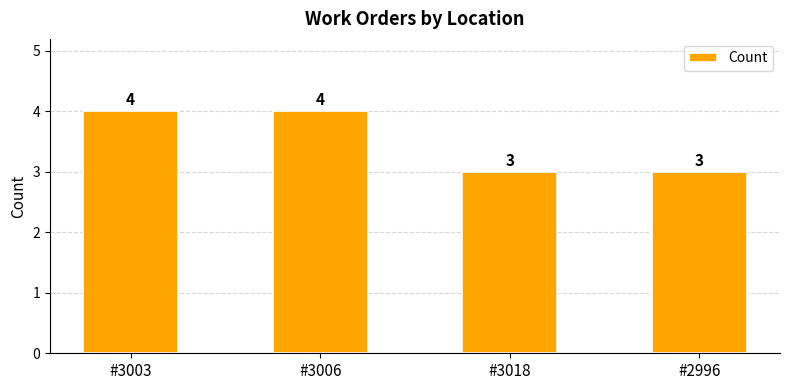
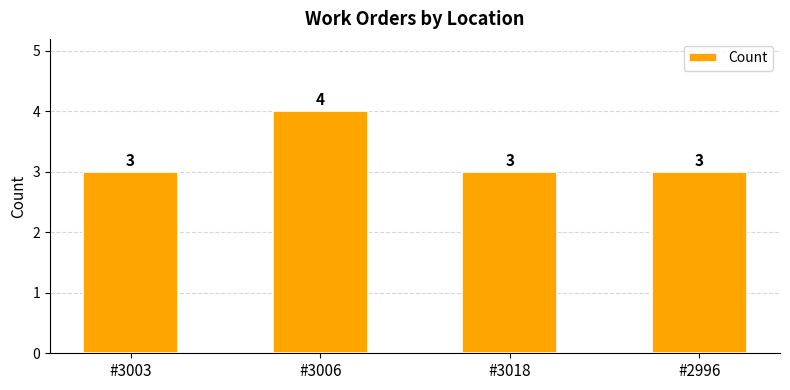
#3003: 4 -> 3
